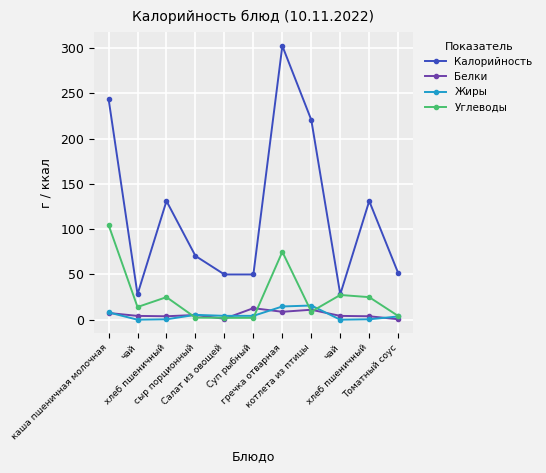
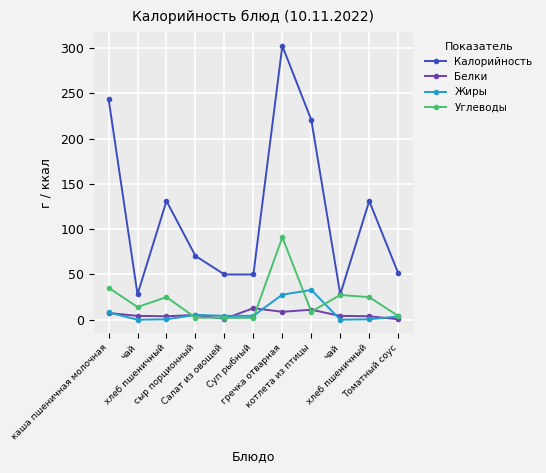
Углеводы, каша пшеничная молочная: 100 -> 40
Жиры, гречка отварная: 10 -> 30
Углеводы, гречка отварная: 80 -> 90
Жиры, котлета из птицы: 20 -> 30
